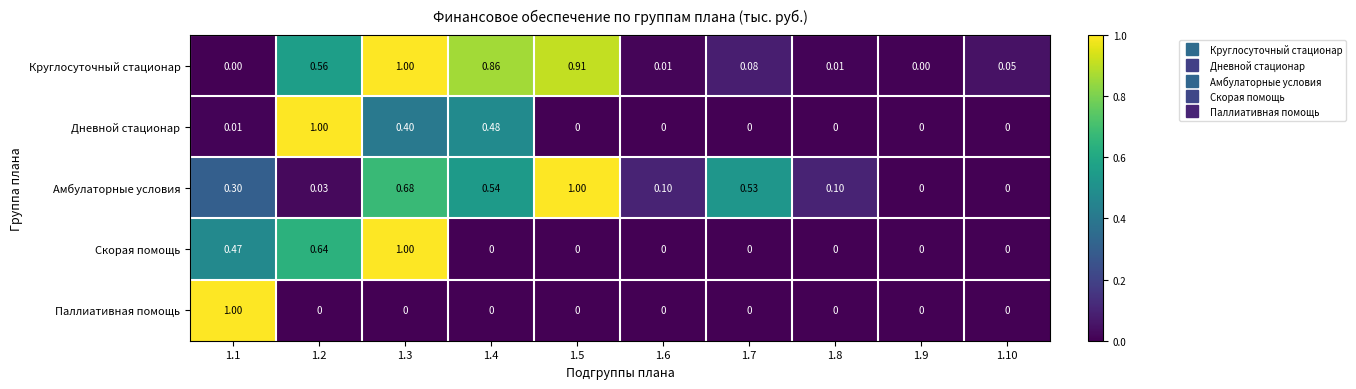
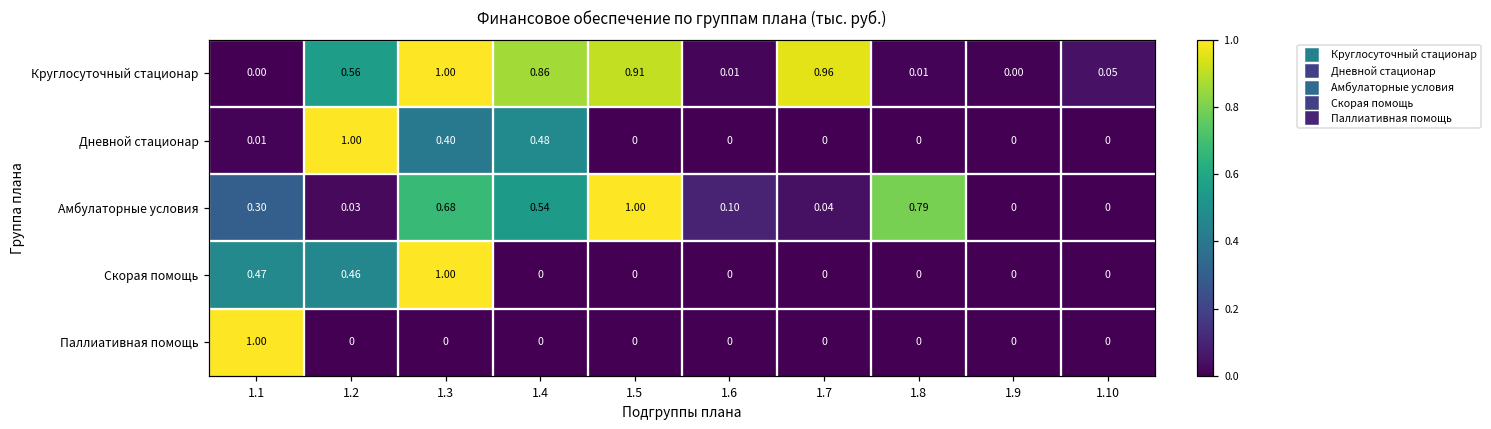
Круглосуточный стационар, 1.7: 0.08 -> 0.96
Амбулаторные условия, 1.7: 0.53 -> 0.04
Амбулаторные условия, 1.8: 0.10 -> 0.79
Скорая помощь, 1.2: 0.64 -> 0.46
